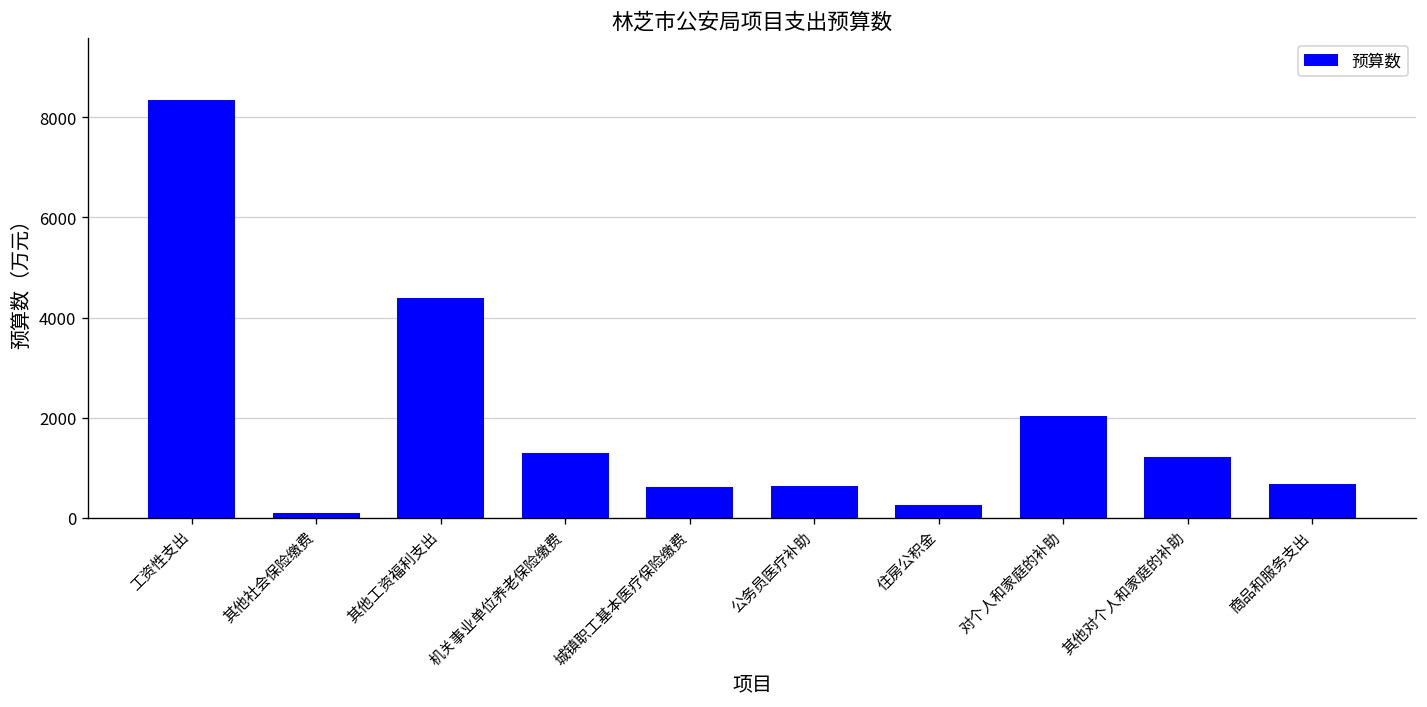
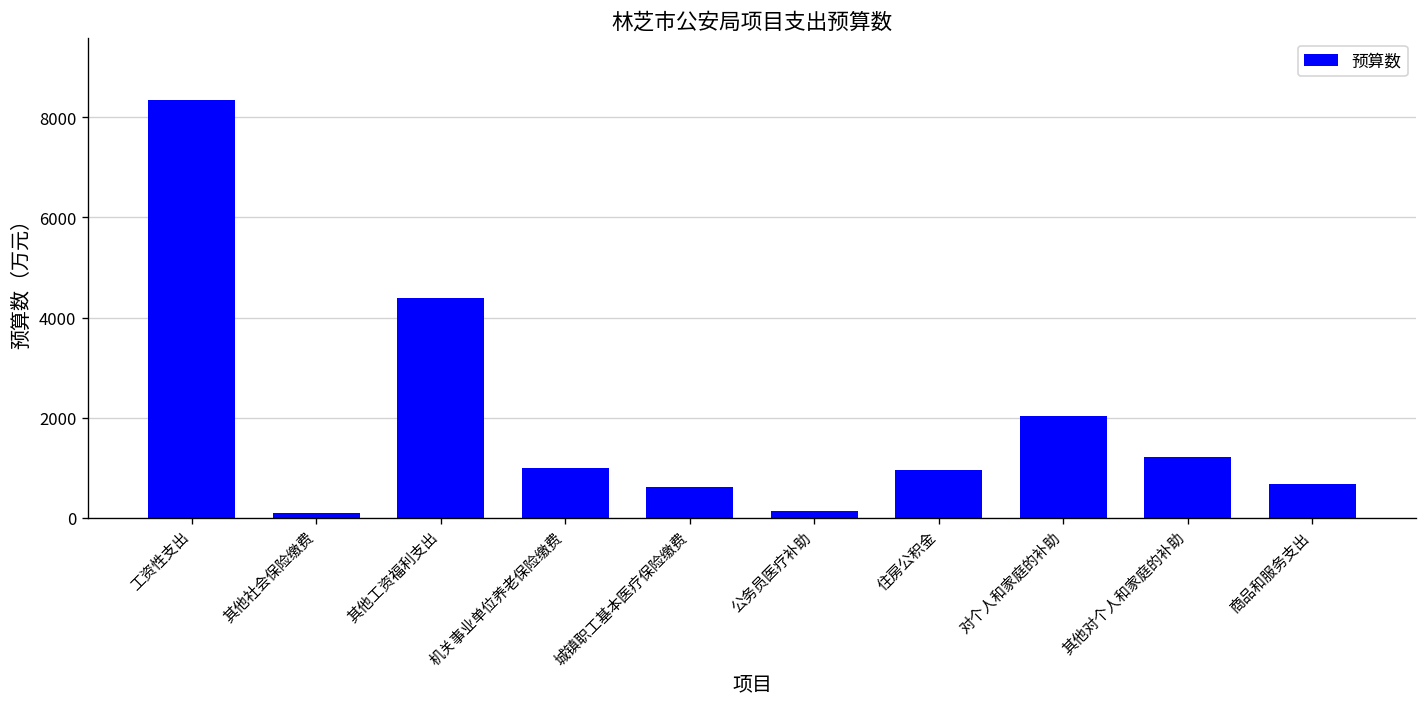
机关事业单位养老保险缴费: 1300 -> 1000
公务员医疗补助: 600 -> 100
住房公积金: 300 -> 1000
